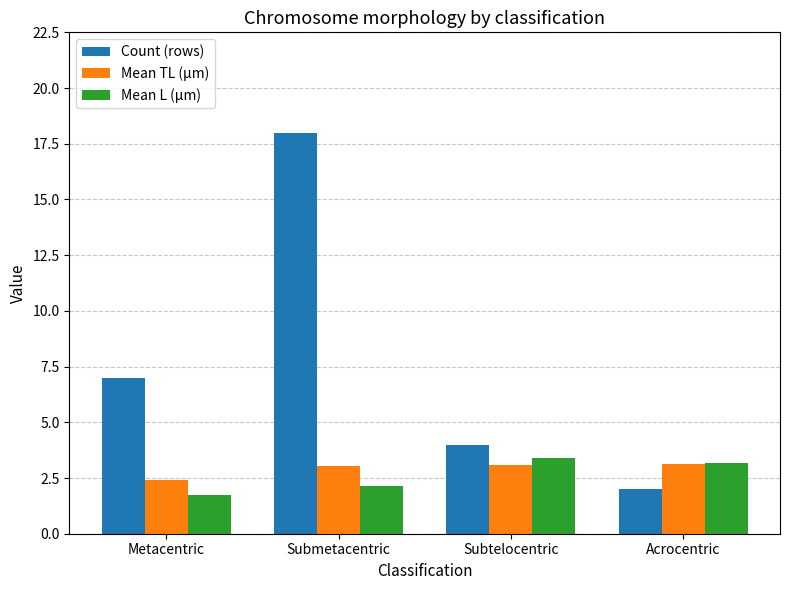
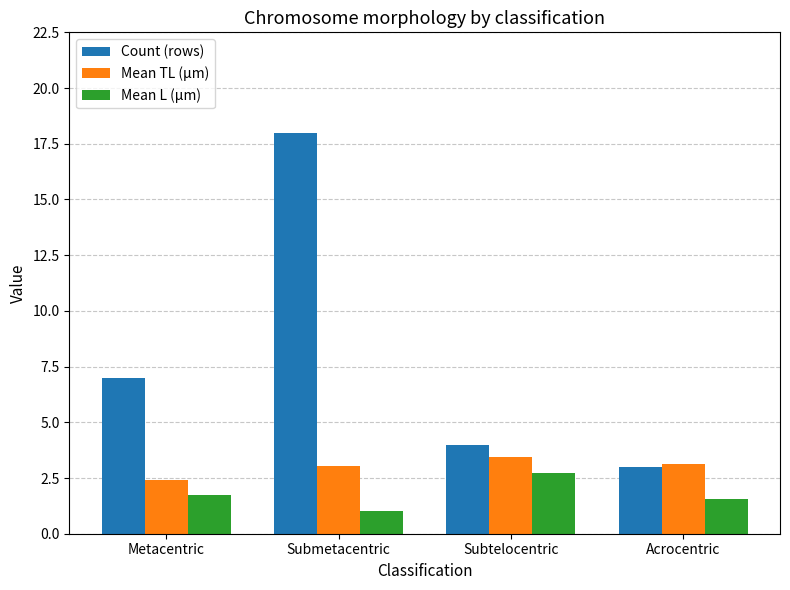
Mean L (µm), Submetacentric: 2.1 -> 1.0
Mean TL (µm), Subtelocentric: 3.1 -> 3.5
Mean L (µm), Subtelocentric: 3.4 -> 2.7
Count (rows), Acrocentric: 2 -> 3
Mean L (µm), Acrocentric: 3.2 -> 1.6
